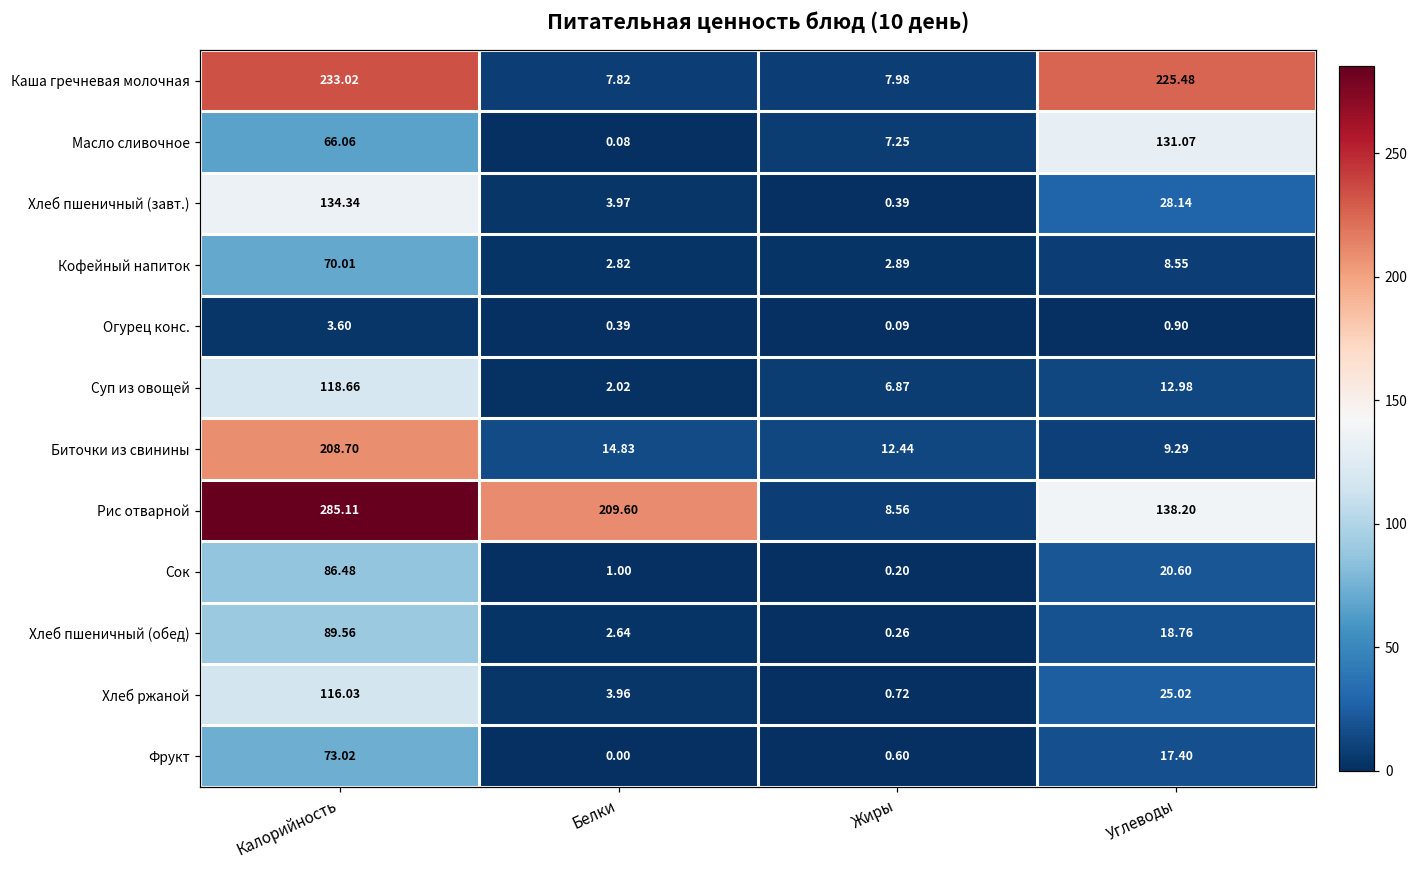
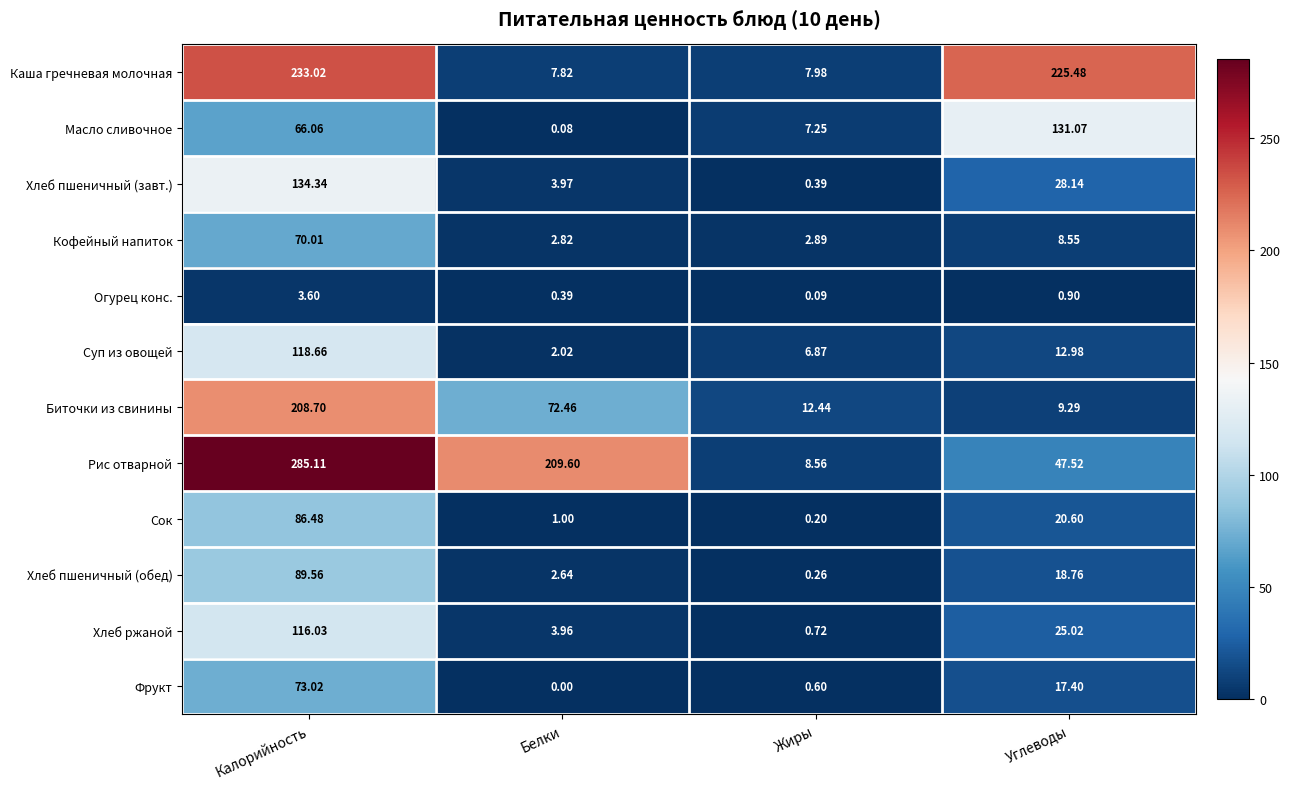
Биточки из свинины, Белки: 14.83 -> 72.46
Рис отварной, Углеводы: 138.20 -> 47.52
